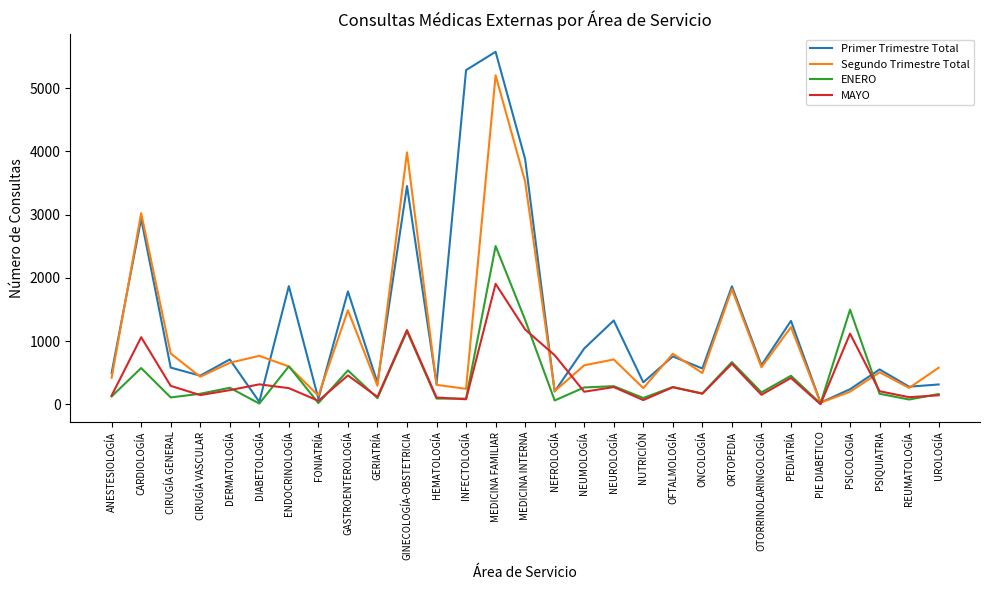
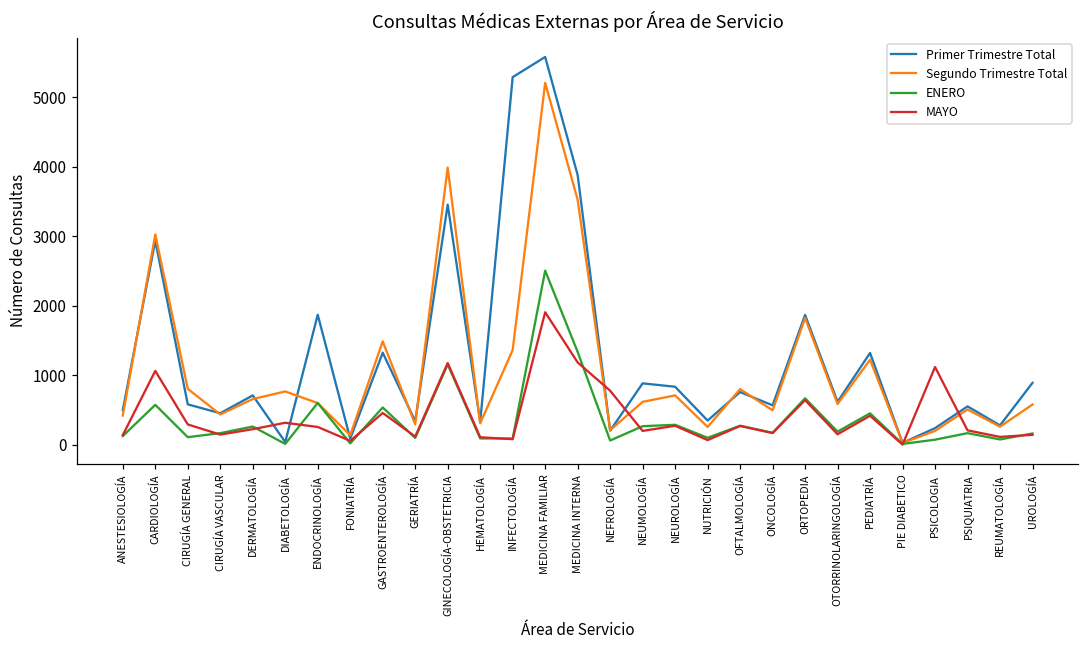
Primer Trimestre Total, GASTROENTEROLOGÍA: 1800 -> 1300
Segundo Trimestre Total, INFECTOLOGÍA: 200 -> 1400
Primer Trimestre Total, NEUROLOGÍA: 1300 -> 800
ENERO, PSICOLOGIA: 1500 -> 100
Primer Trimestre Total, UROLOGÍA: 300 -> 900
